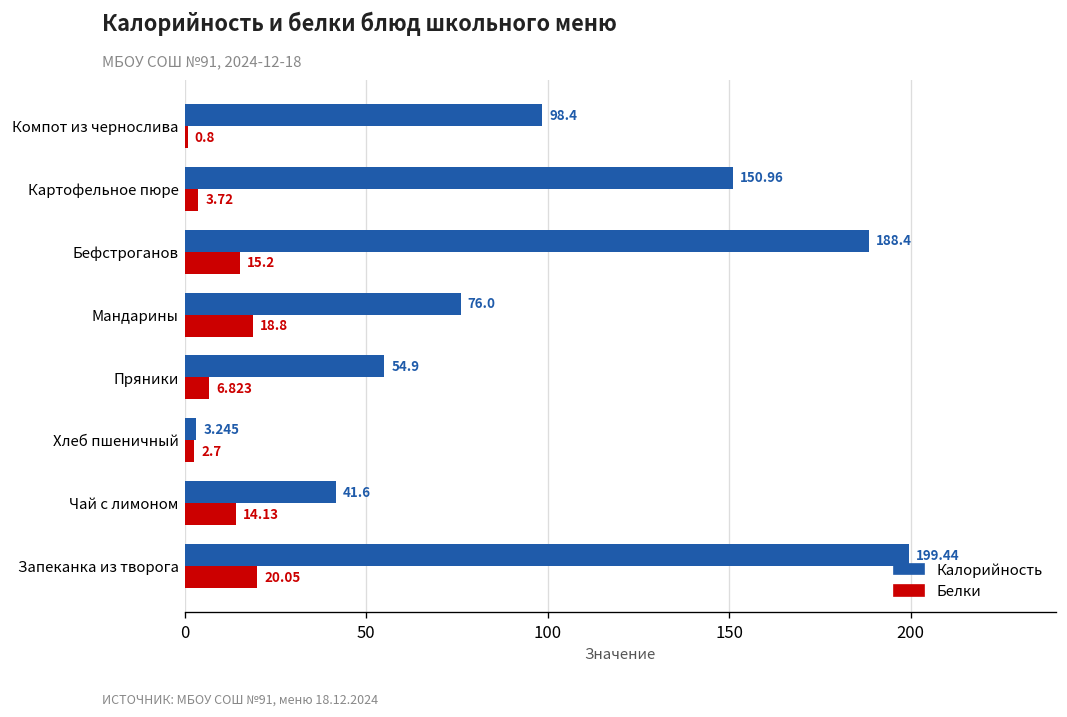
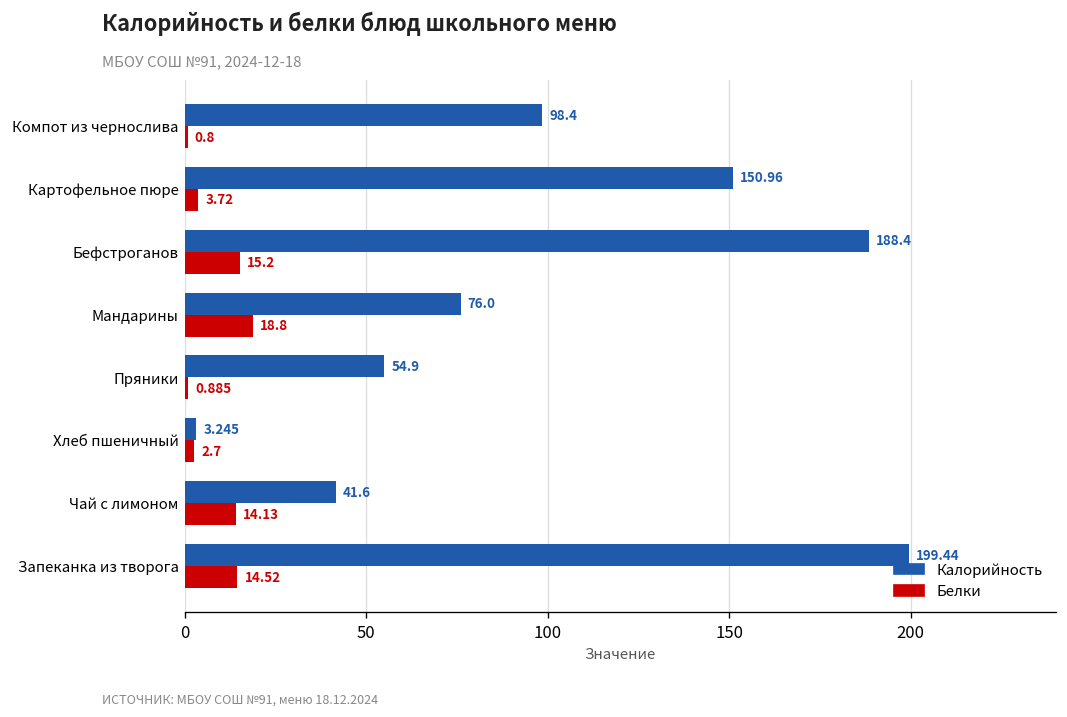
Белки, Пряники: 6.823 -> 0.885
Белки, Запеканка из творога: 20.05 -> 14.52
